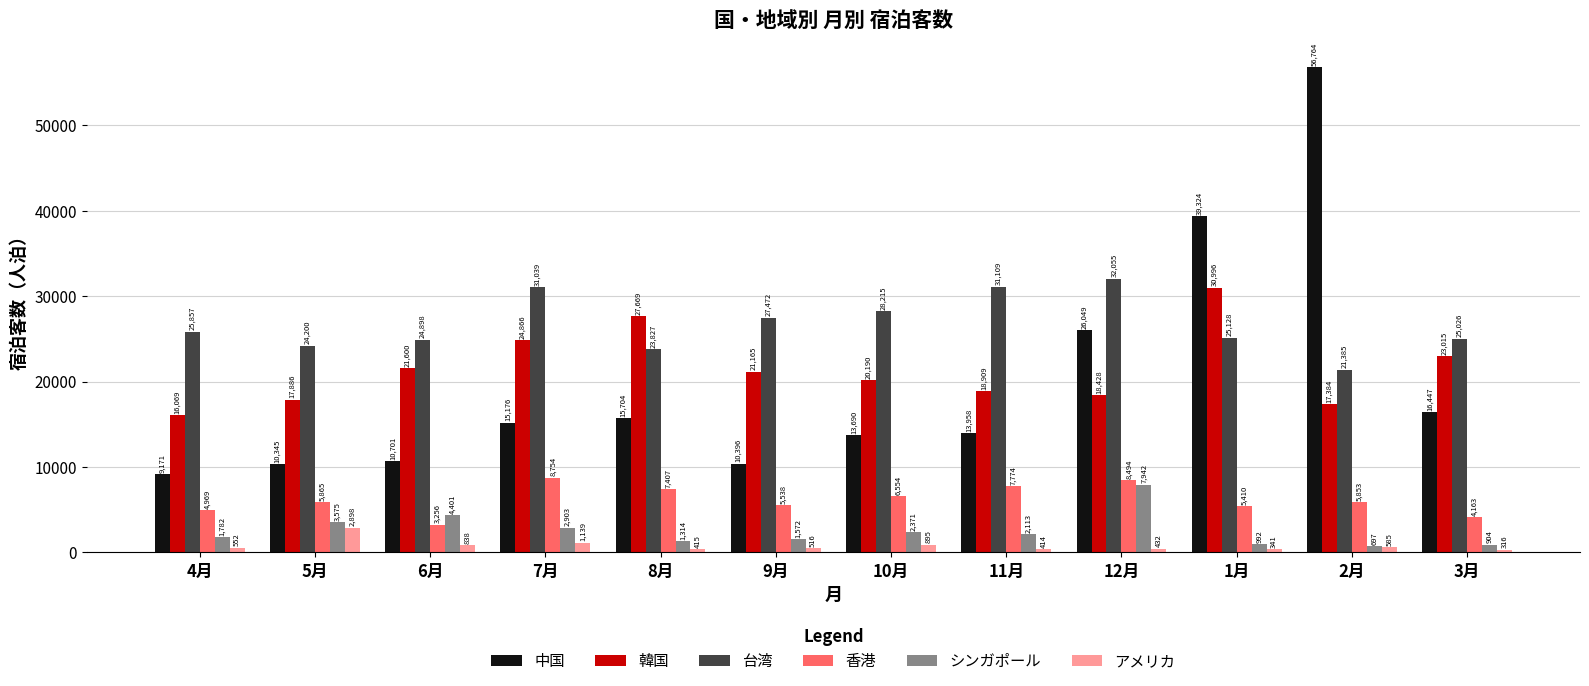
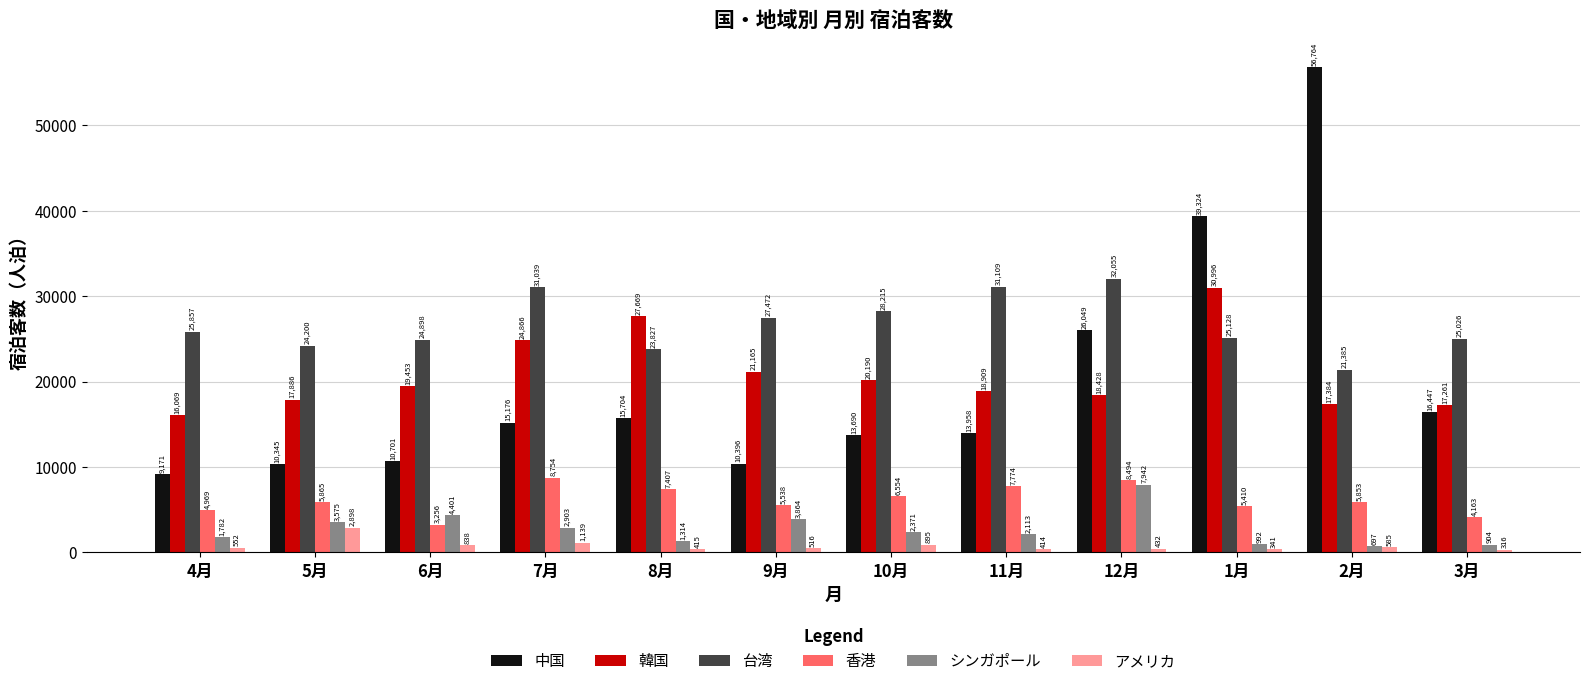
韓国, 6月: 21,600 -> 19,453
シンガポール, 9月: 1,572 -> 3,864
韓国, 3月: 23,015 -> 17,261
